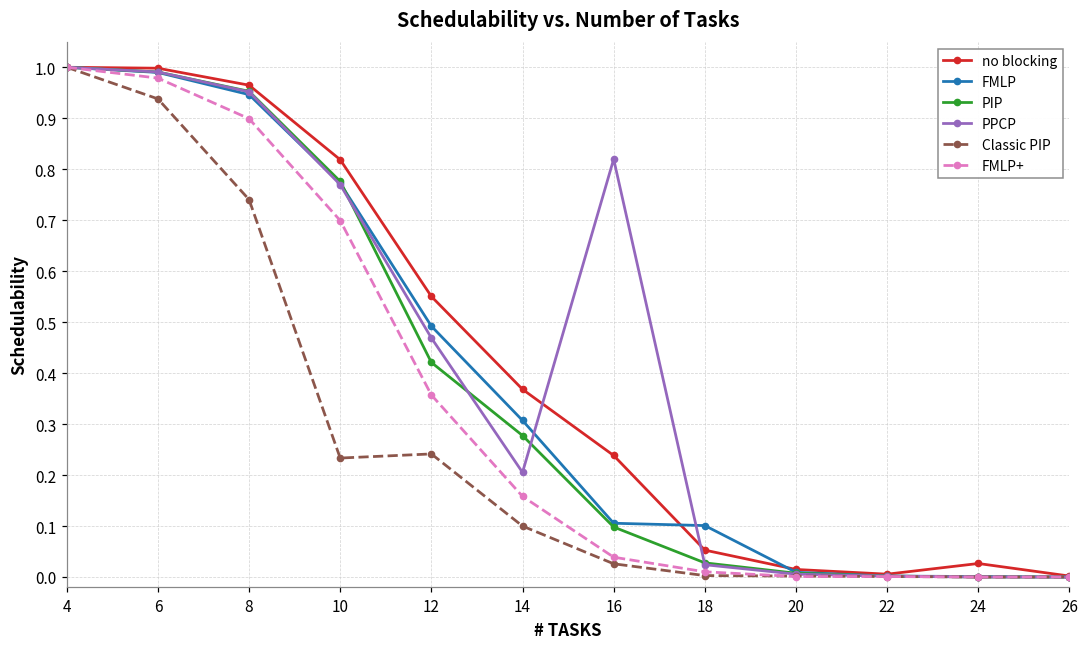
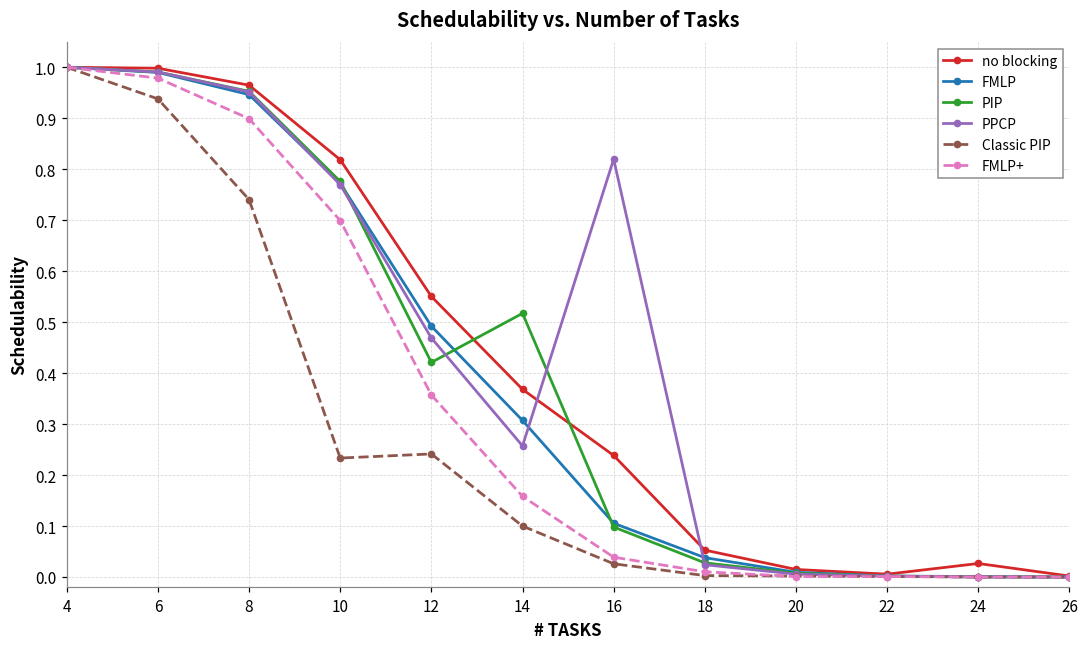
PIP, 14: 0.28 -> 0.52
PPCP, 14: 0.21 -> 0.26
FMLP, 18: 0.10 -> 0.04
